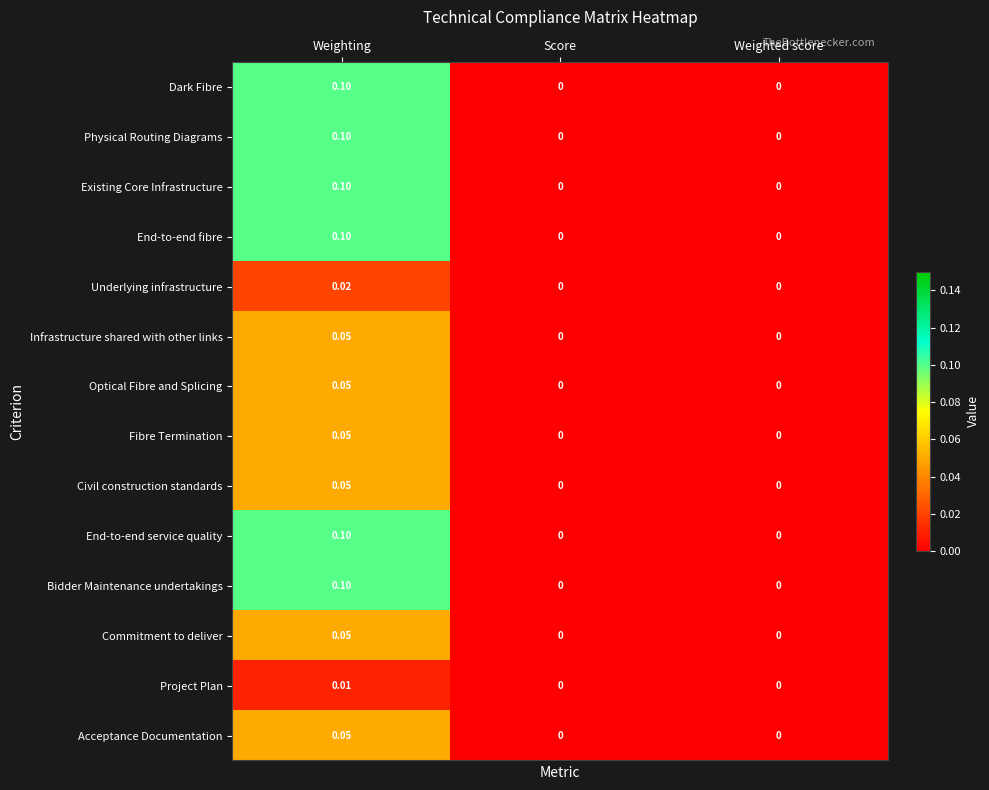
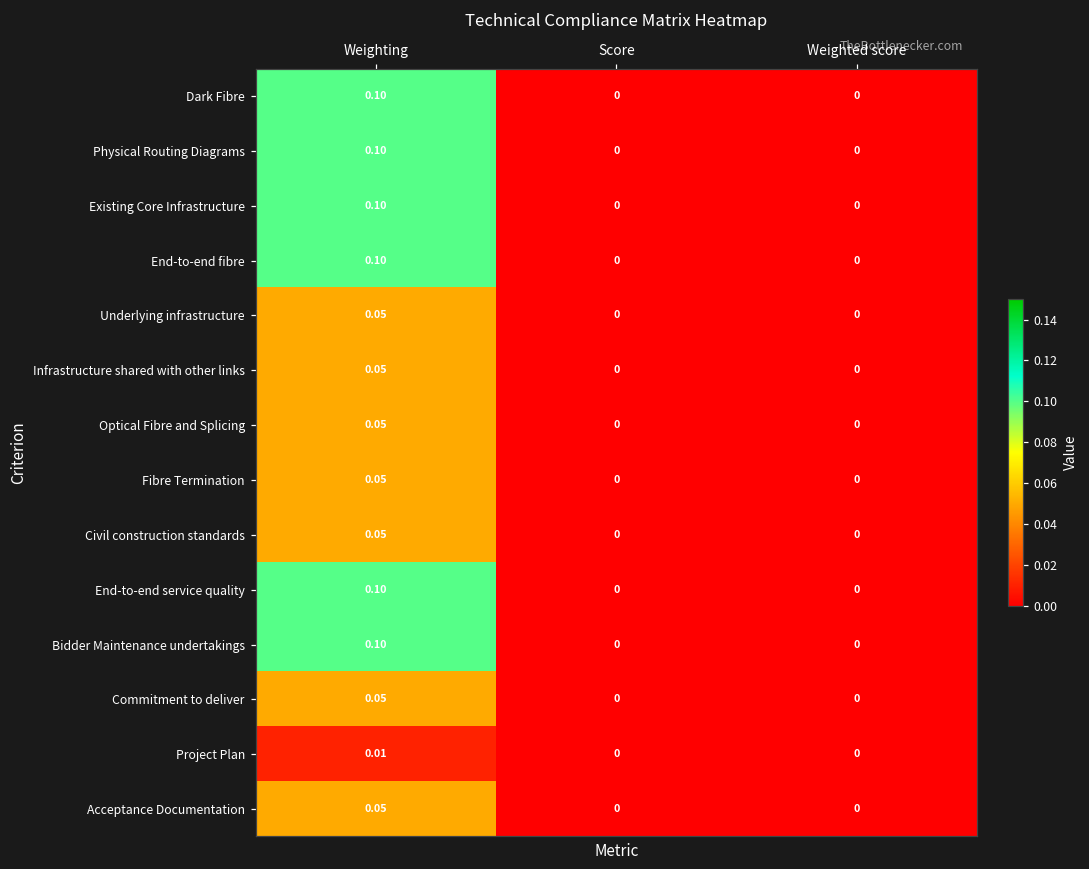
Underlying infrastructure, Weighting: 0.02 -> 0.05
